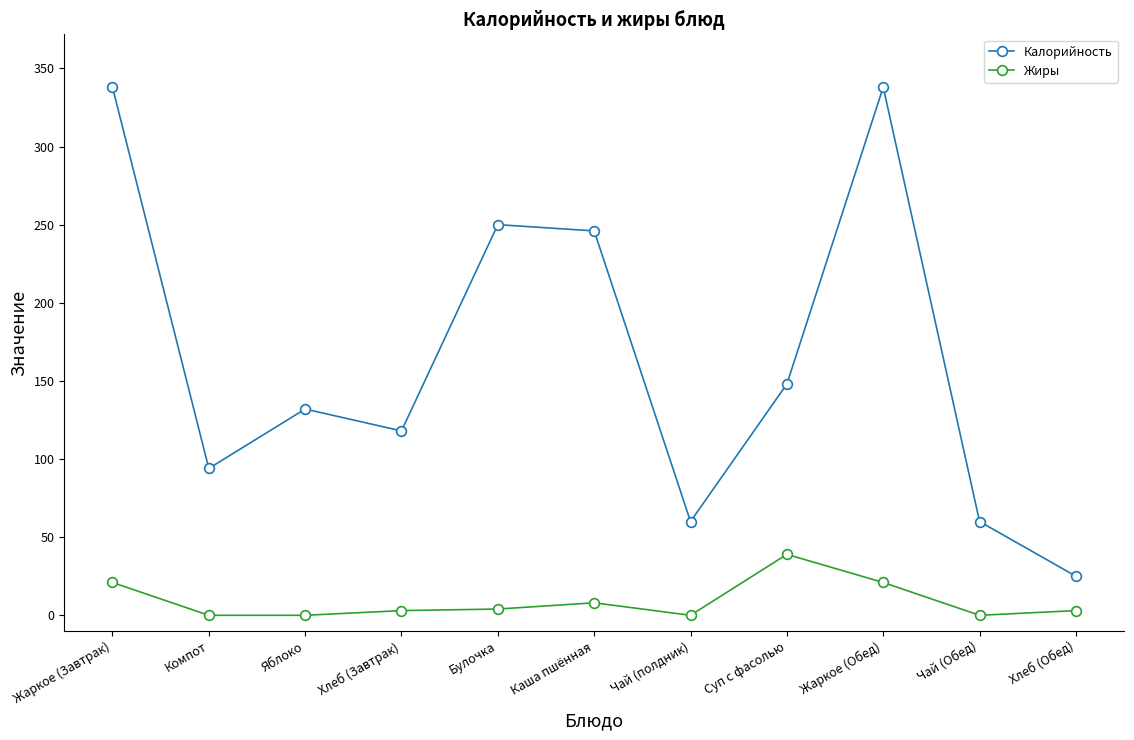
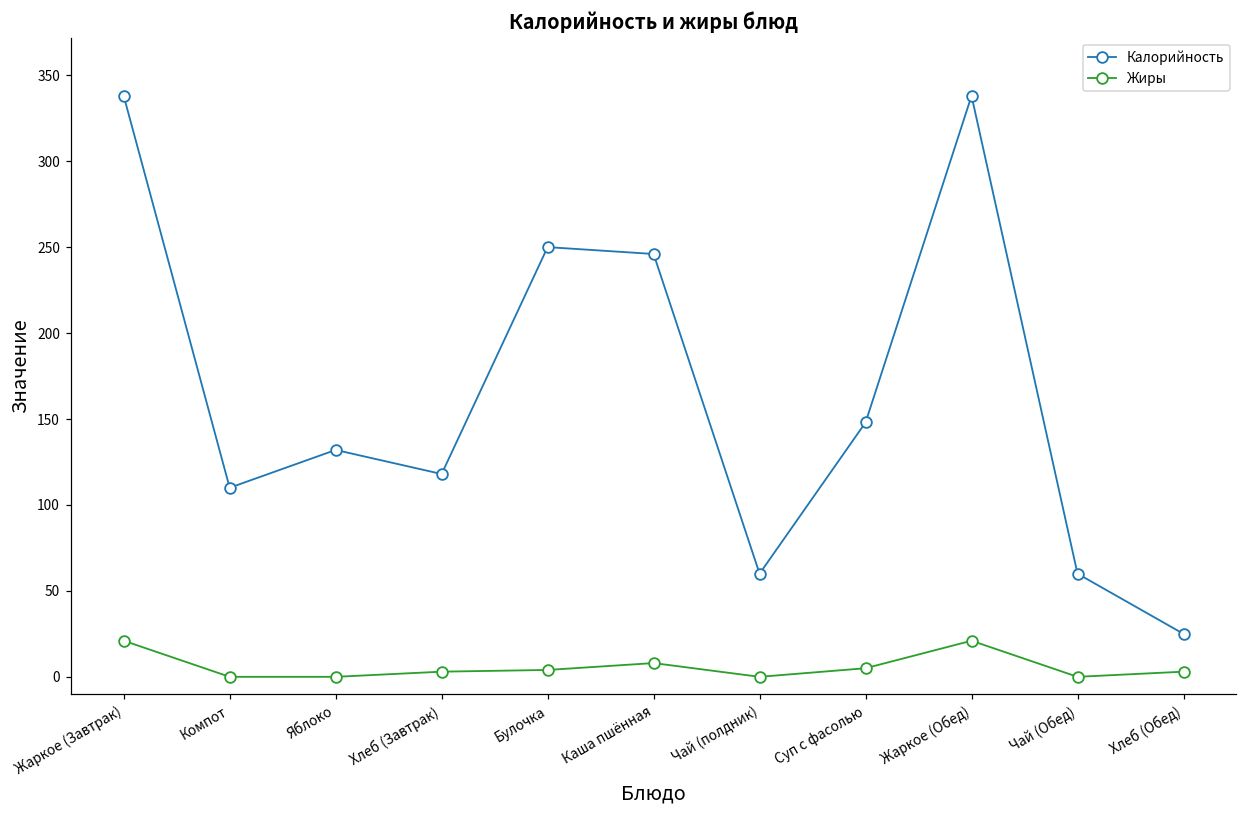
Калорийность, Компот: 94 -> 110
Жиры, Суп с фасолью: 39 -> 5
